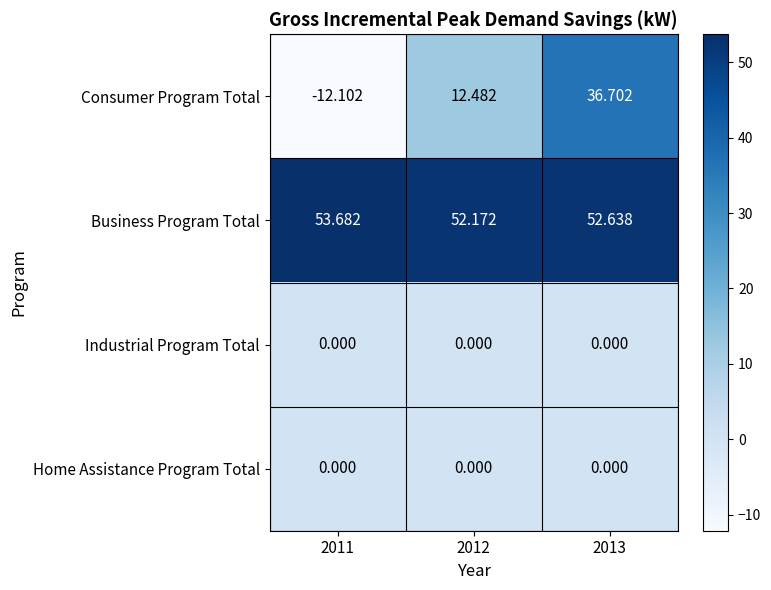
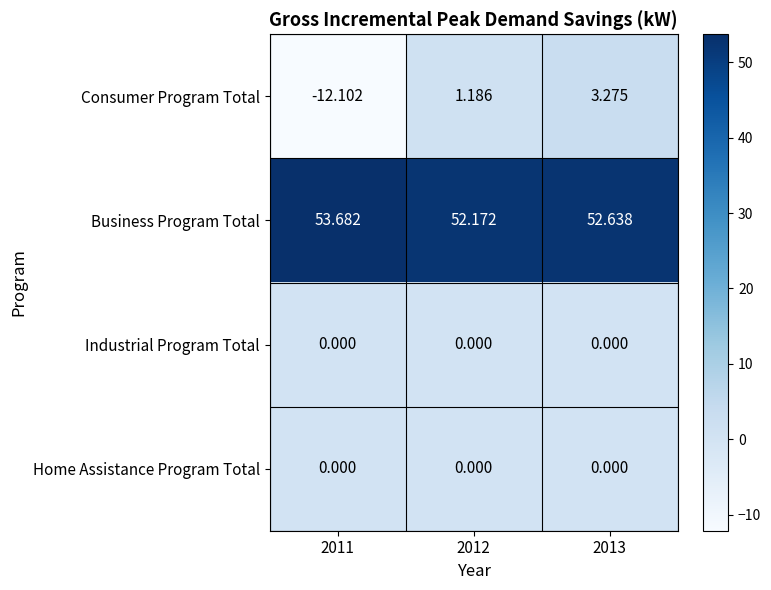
Consumer Program Total, 2012: 12.482 -> 1.186
Consumer Program Total, 2013: 36.702 -> 3.275
